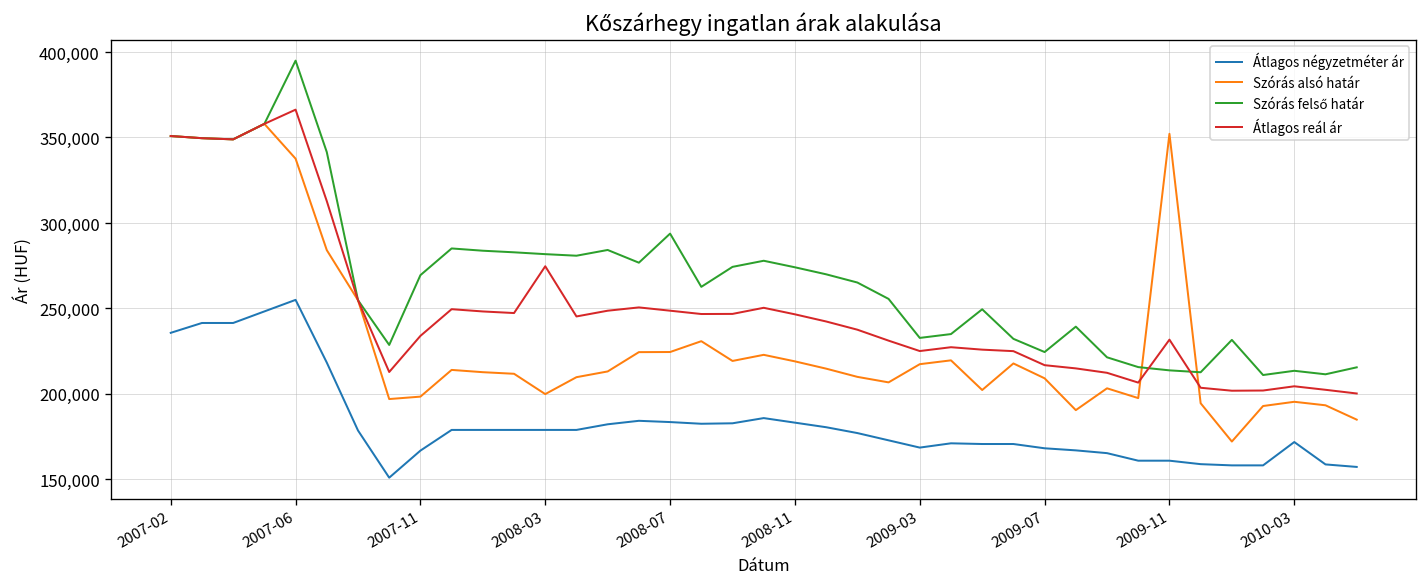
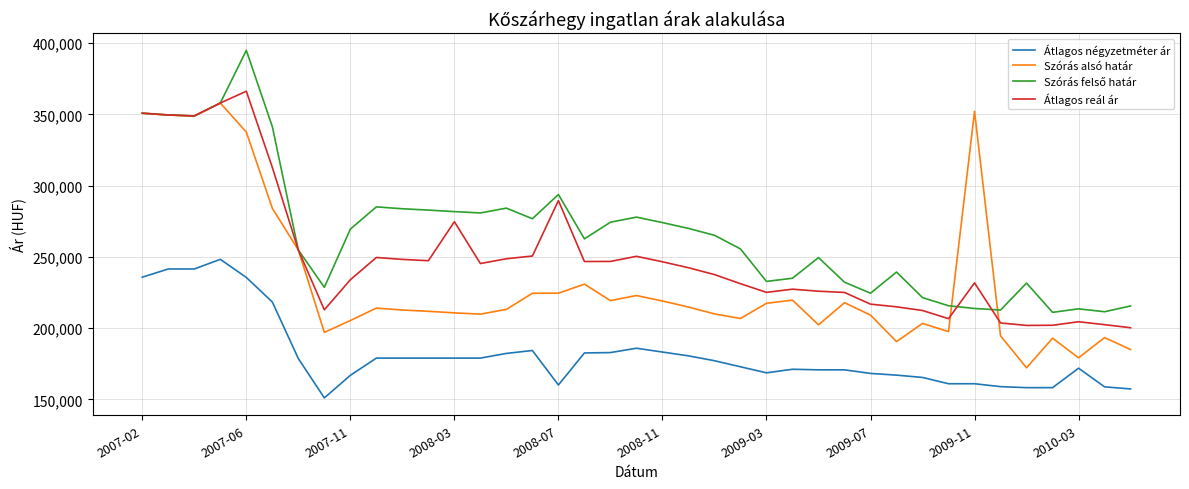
Átlagos négyzetméter ár, 2007-06: 255,000 -> 236,000
Szórás alsó határ, 2007-11: 198,000 -> 205,000
Szórás alsó határ, 2008-03: 200,000 -> 211,000
Átlagos négyzetméter ár, 2008-07: 184,000 -> 160,000
Átlagos reál ár, 2008-07: 249,000 -> 290,000
Szórás alsó határ, 2010-03: 195,000 -> 179,000
